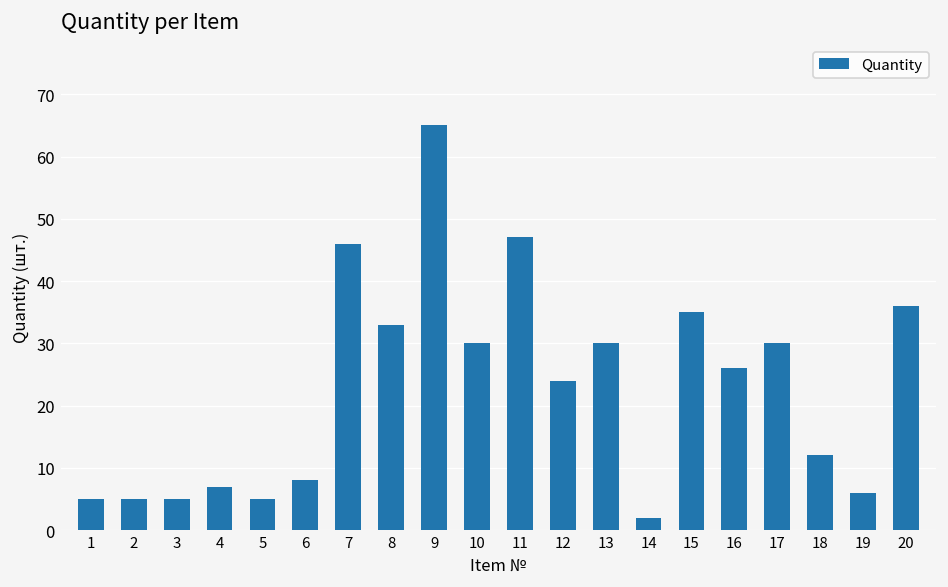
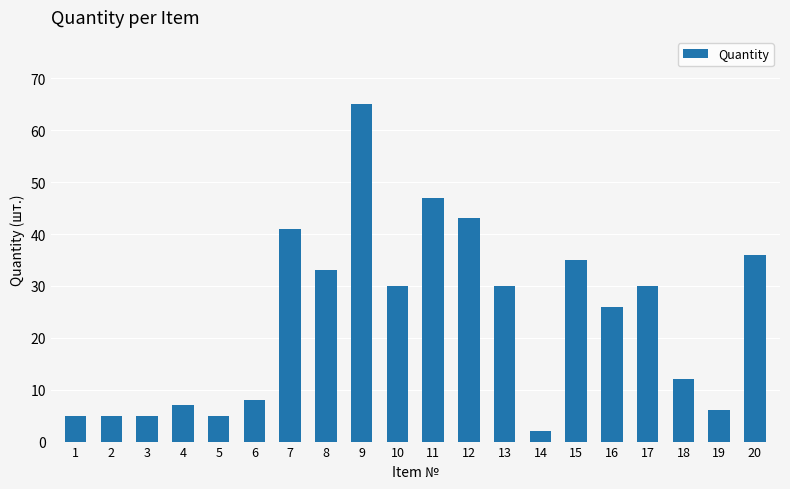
7: 46 -> 41
12: 24 -> 43
